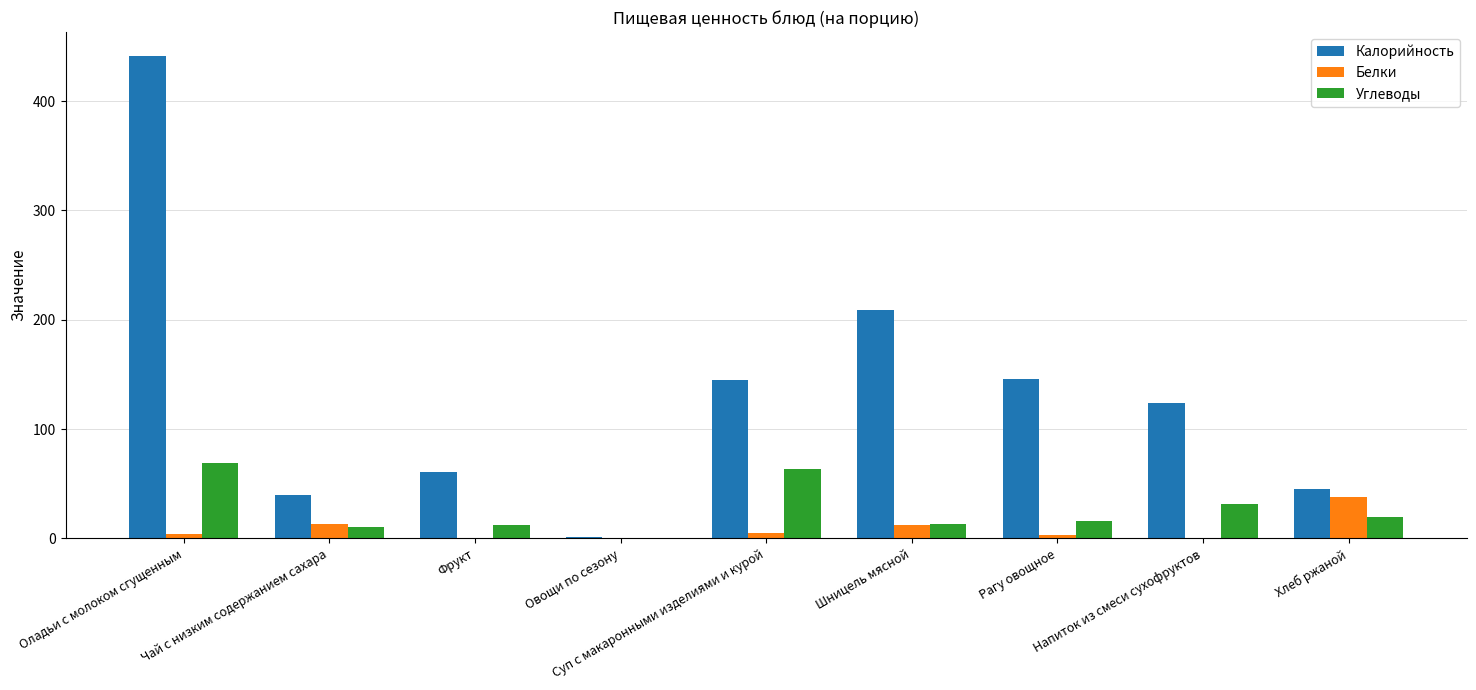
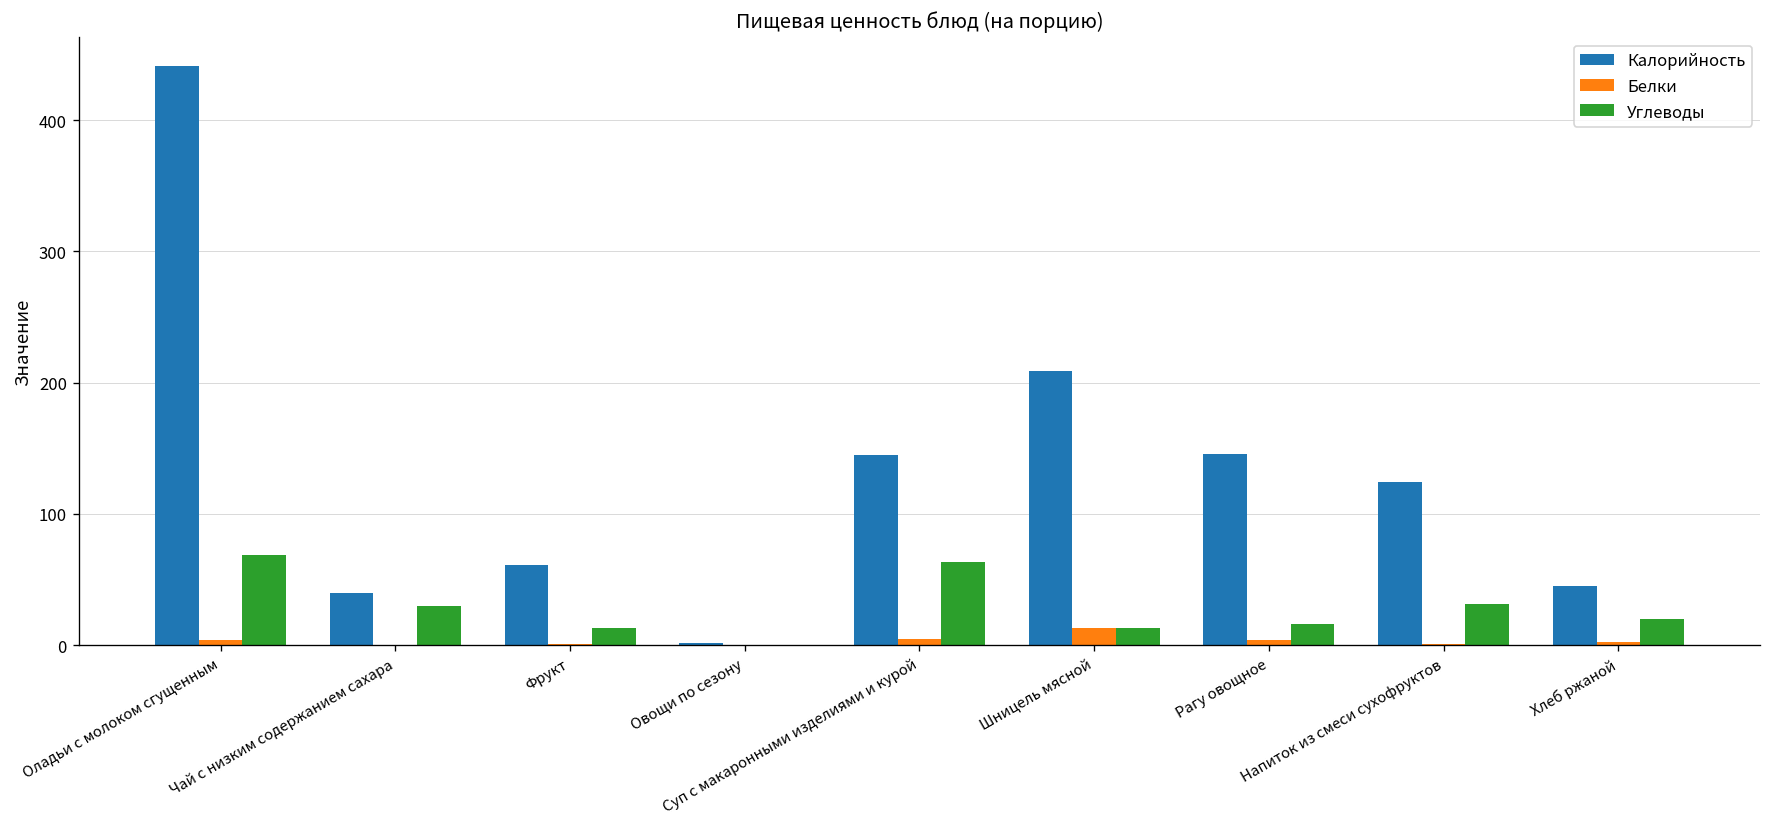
Белки, Чай с низким содержанием сахара: 14 -> 0
Углеводы, Чай с низким содержанием сахара: 10 -> 30
Белки, Хлеб ржаной: 38 -> 3
